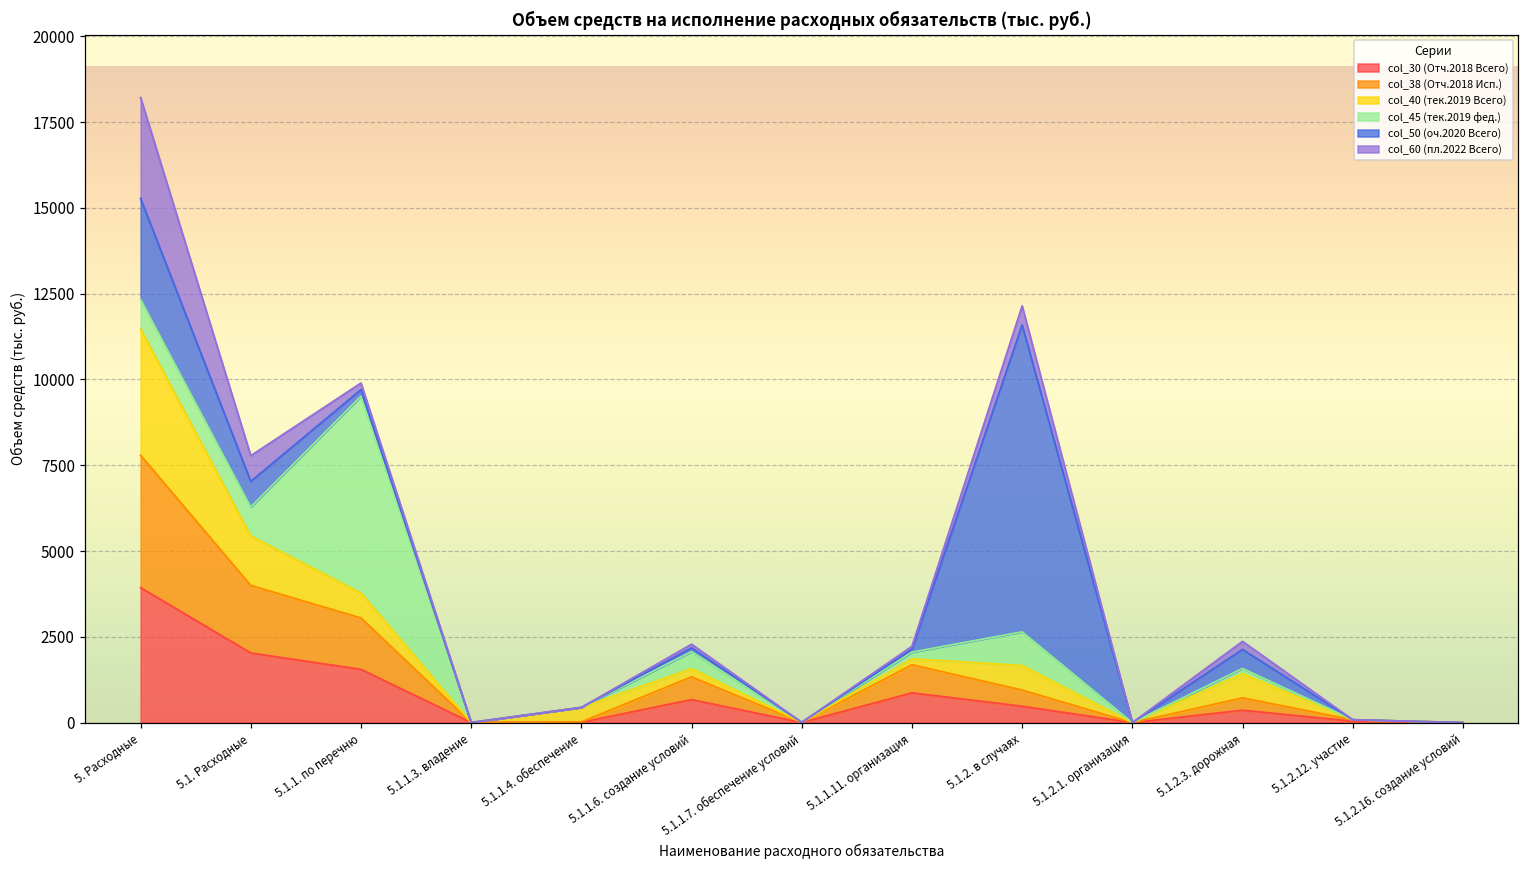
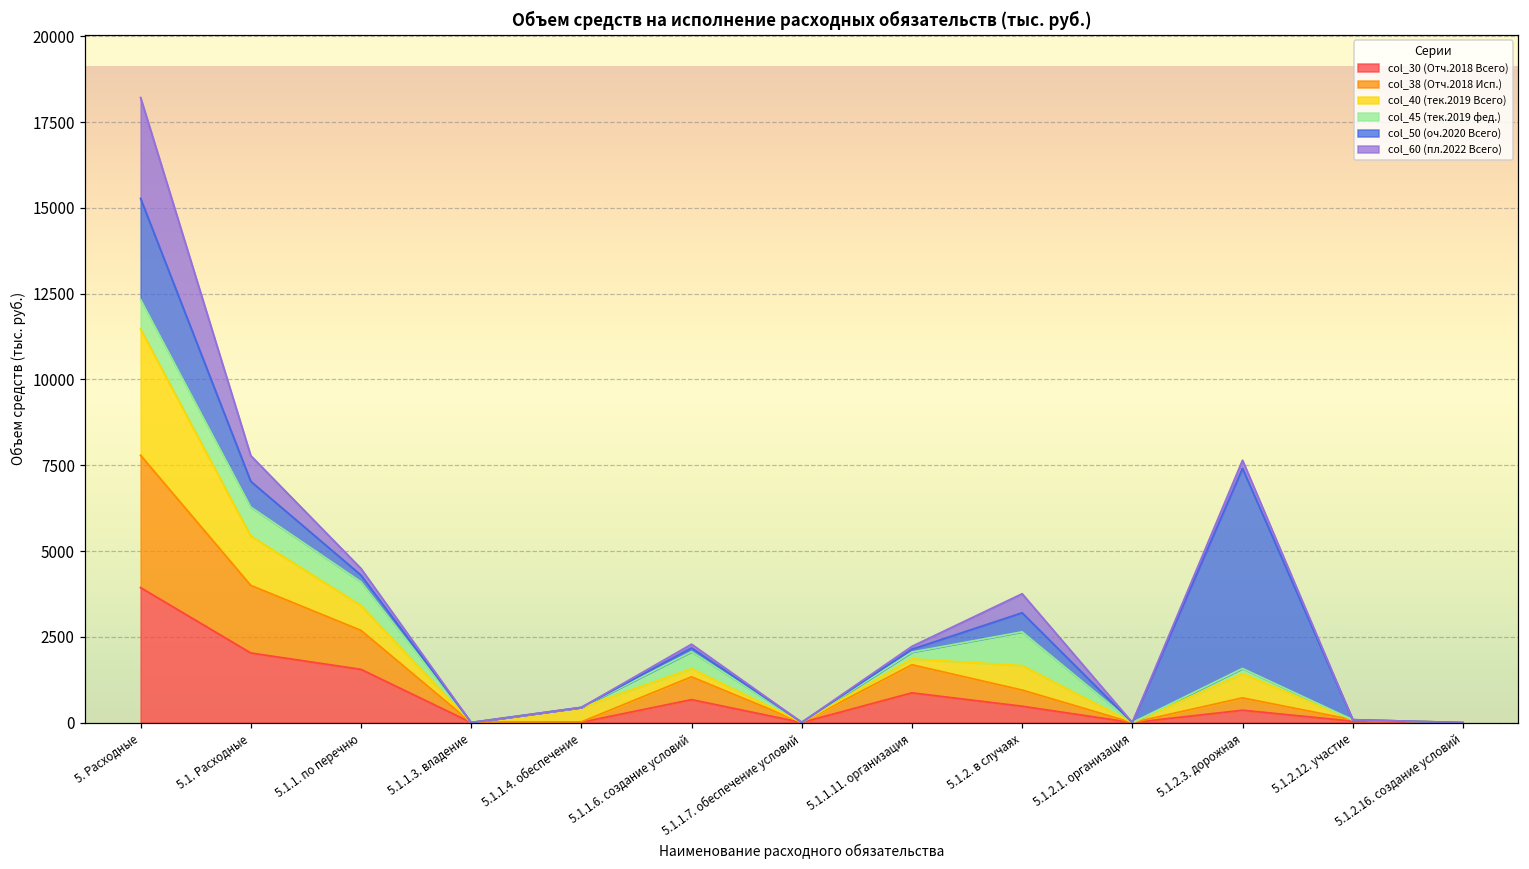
col_38 (Отч.2018 Исп.), 5.1.1. по перечню: 1500 -> 1100
col_45 (тек.2019 фед.), 5.1.1. по перечню: 5700 -> 700
col_50 (оч.2020 Всего), 5.1.2. в случаях: 8900 -> 600
col_50 (оч.2020 Всего), 5.1.2.3. дорожная: 600 -> 5800
